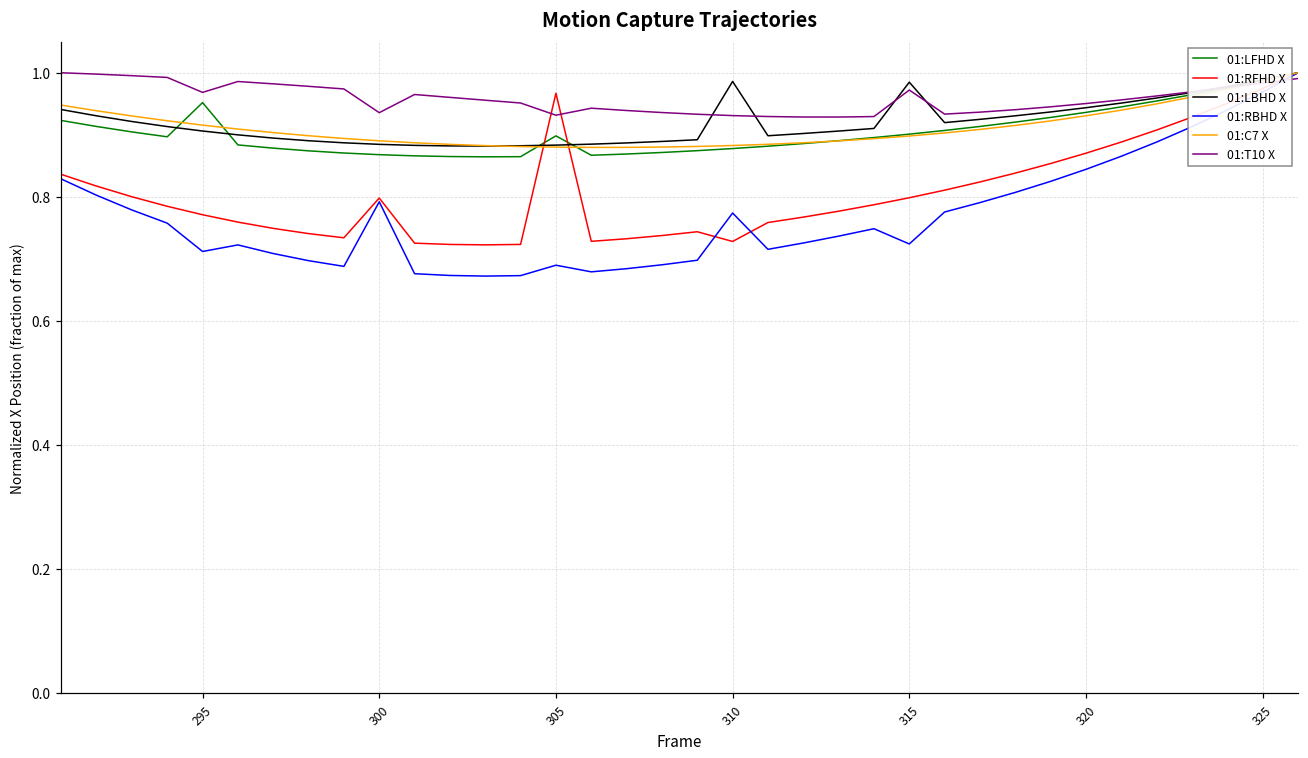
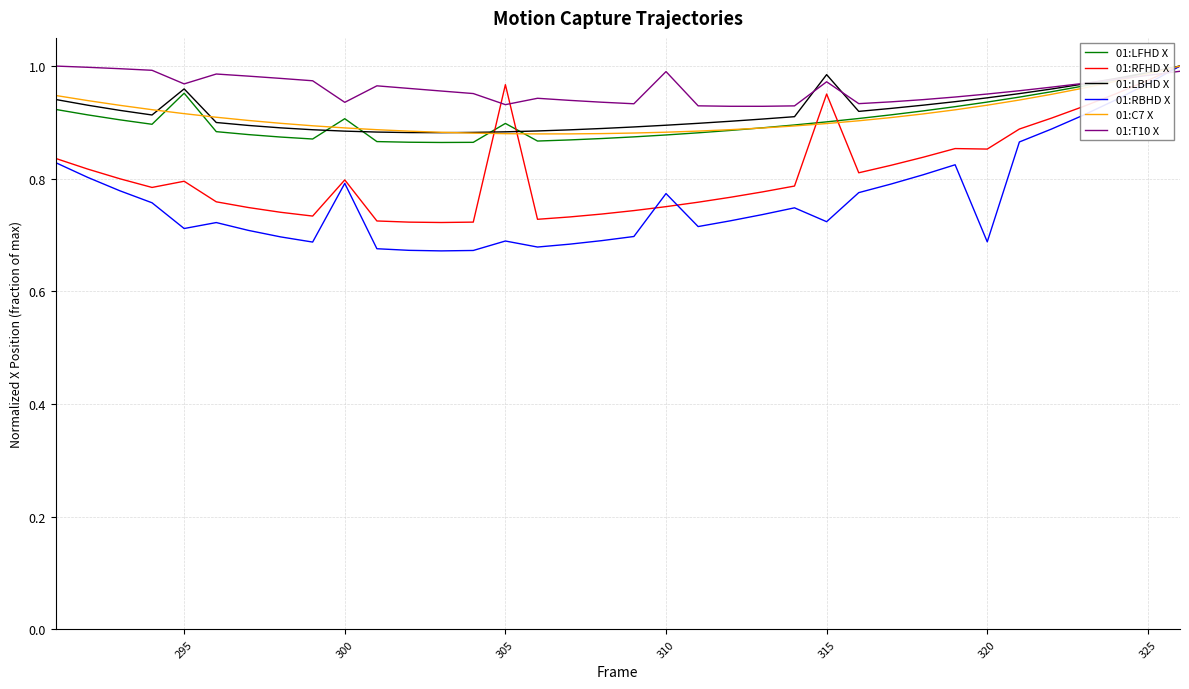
01:RFHD X, 295: 0.77 -> 0.80
01:LBHD X, 295: 0.91 -> 0.96
01:LFHD X, 300: 0.87 -> 0.91
01:RFHD X, 310: 0.73 -> 0.75
01:LBHD X, 310: 0.99 -> 0.89
01:T10 X, 310: 0.93 -> 0.99
01:RFHD X, 315: 0.80 -> 0.95
01:RFHD X, 320: 0.87 -> 0.85
01:RBHD X, 320: 0.84 -> 0.69
